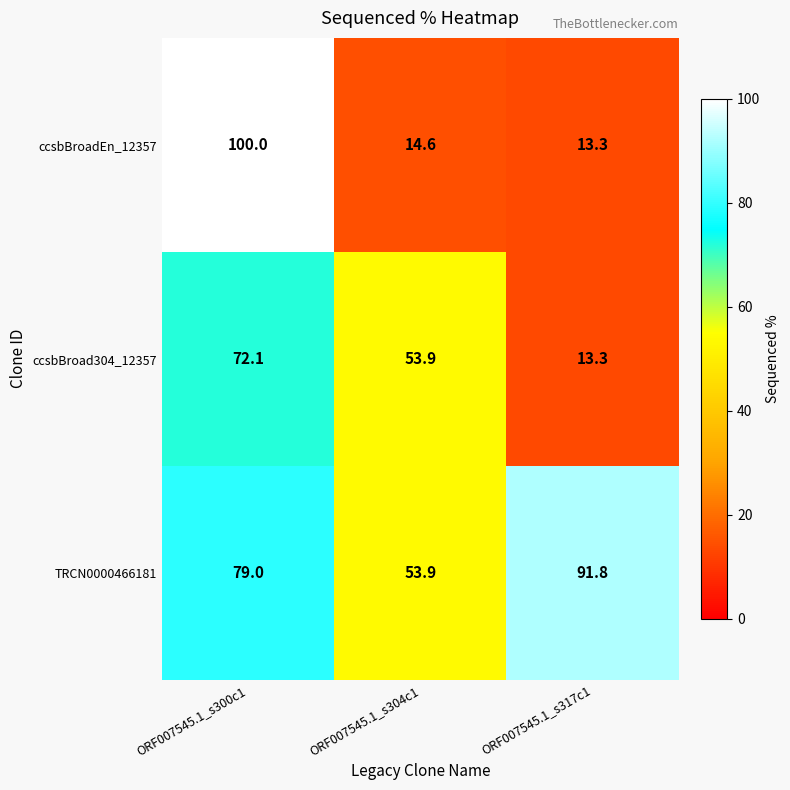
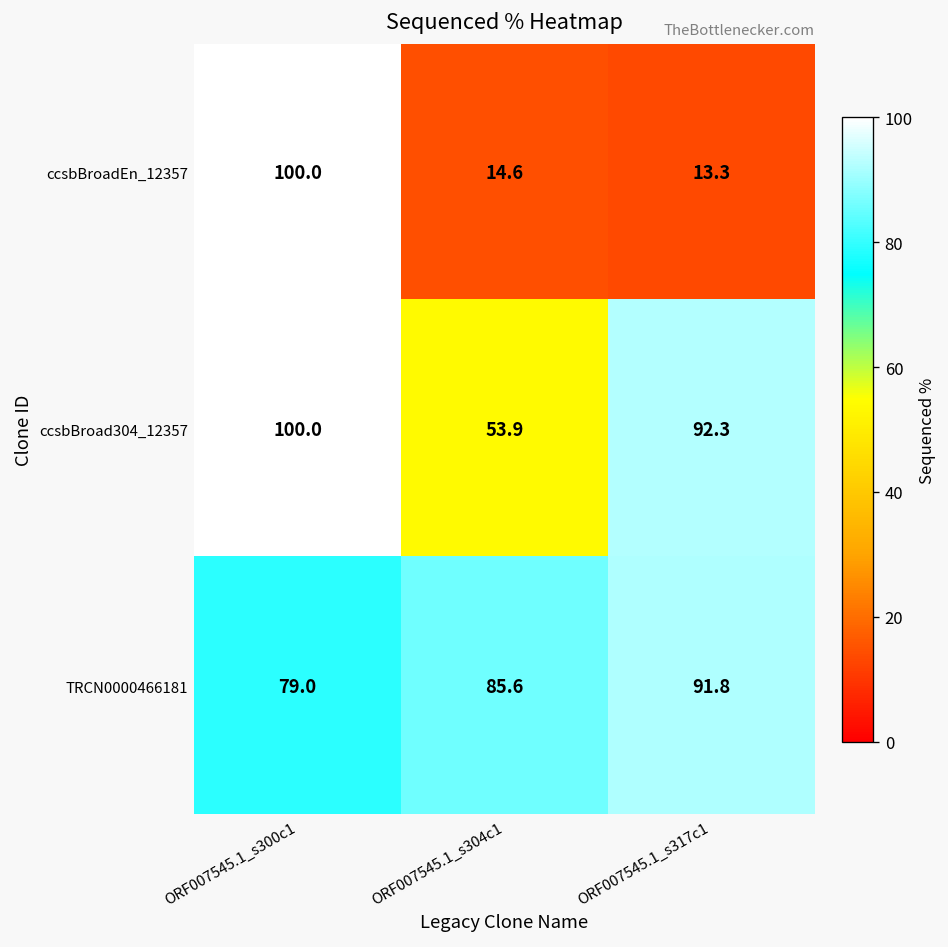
ccsbBroad304_12357, ORF007545.1_s300c1: 72.1 -> 100.0
ccsbBroad304_12357, ORF007545.1_s317c1: 13.3 -> 92.3
TRCN0000466181, ORF007545.1_s304c1: 53.9 -> 85.6
